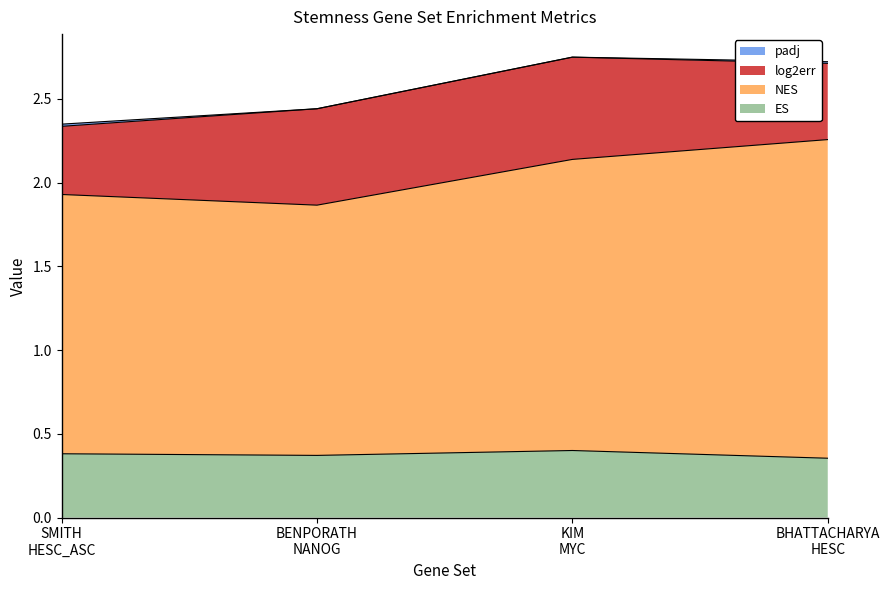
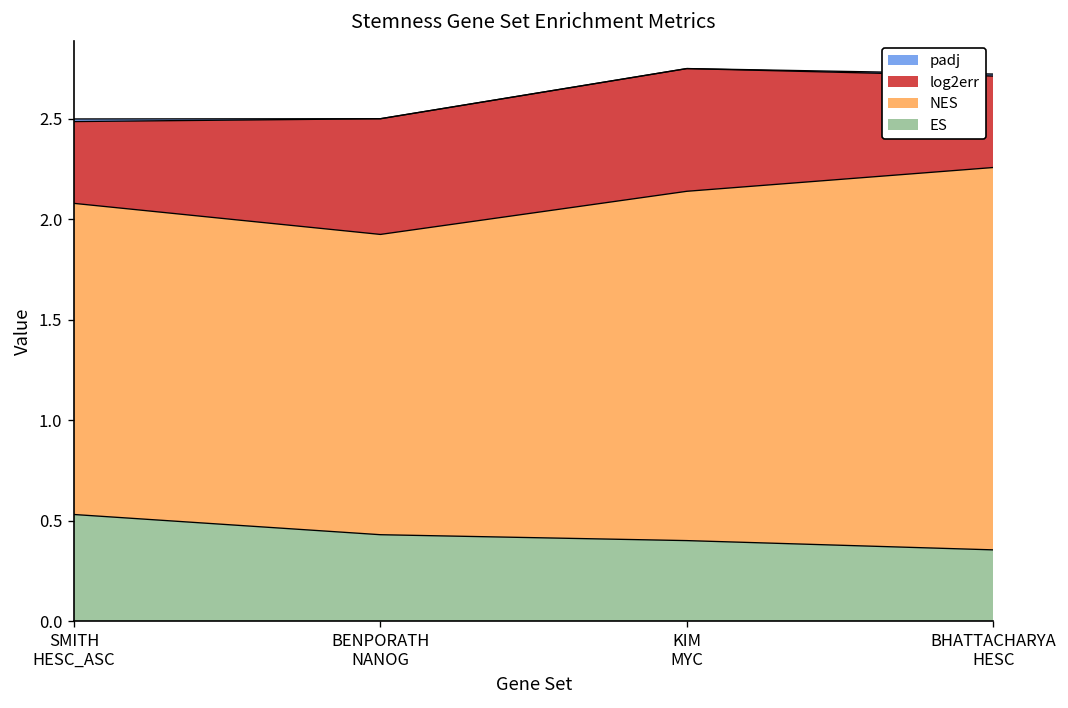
ES, SMITH HESC_ASC: 0.38 -> 0.53
ES, BENPORATH NANOG: 0.37 -> 0.43
